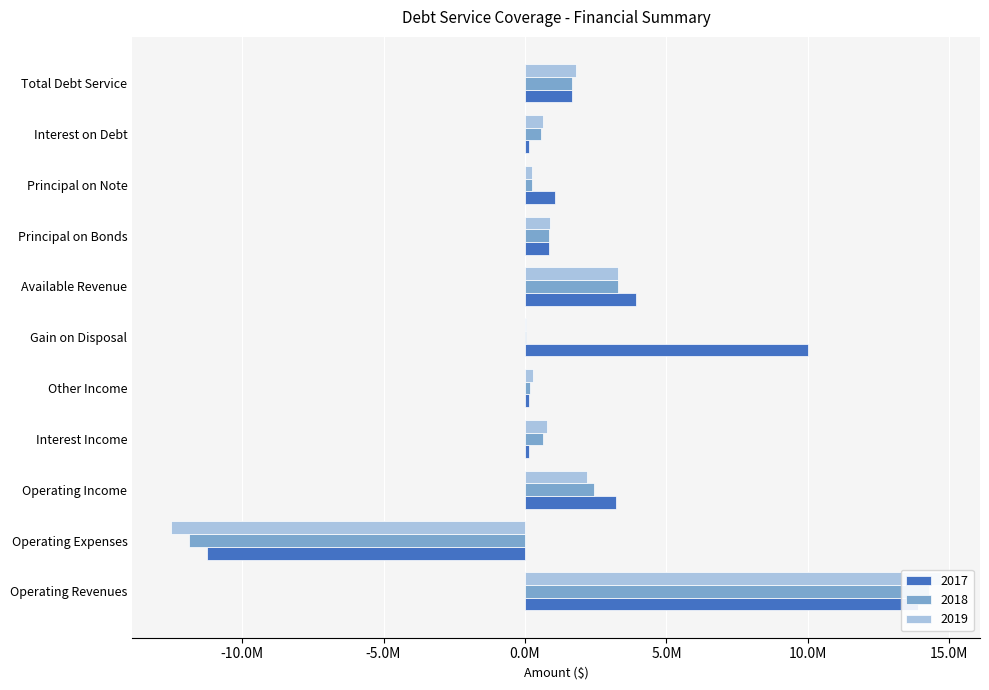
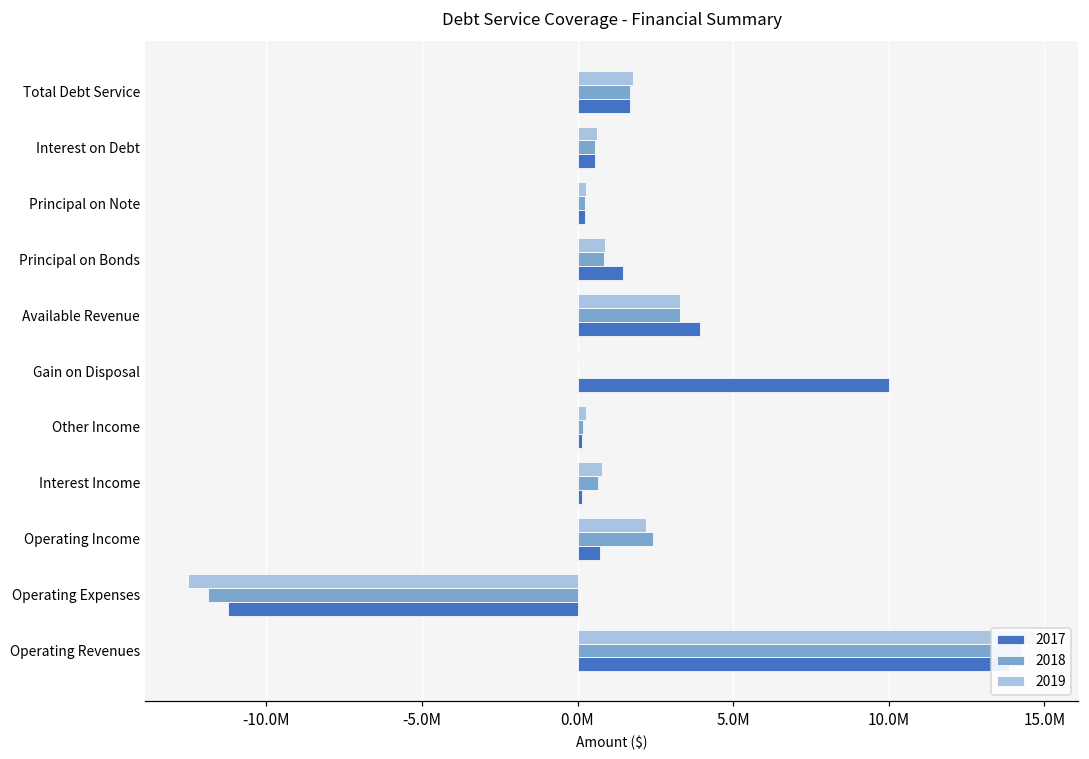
2017, Interest on Debt: 100000 -> 600000
2017, Principal on Note: 1100000 -> 200000
2017, Principal on Bonds: 900000 -> 1500000
2017, Operating Income: 3200000 -> 700000
